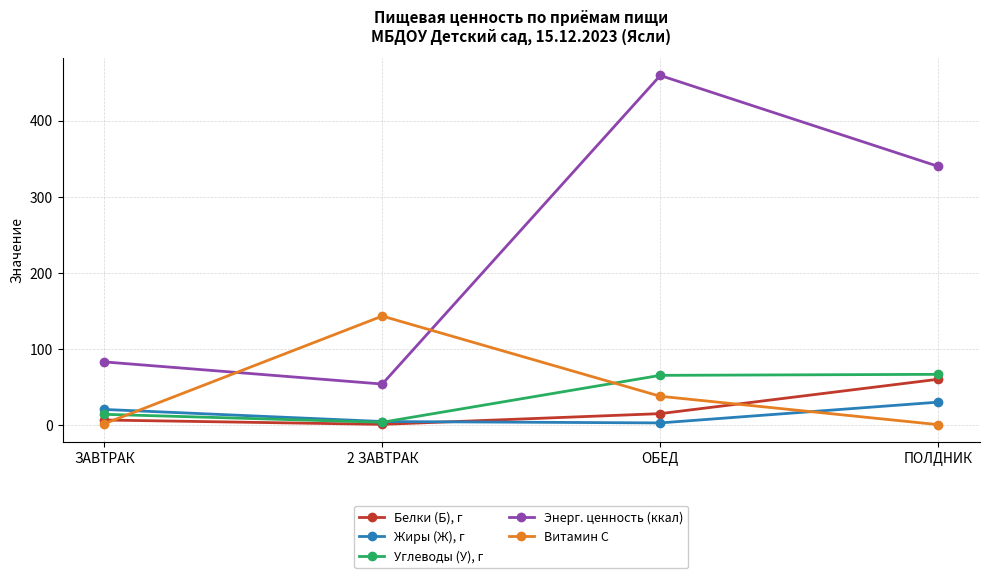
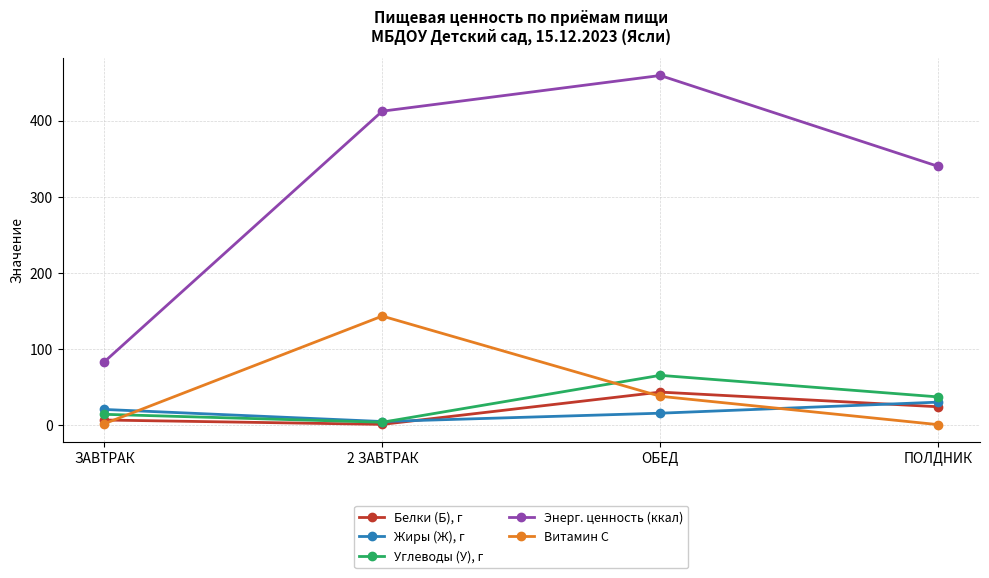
Энерг. ценность (ккал), 2 ЗАВТРАК: 50 -> 410
Белки (Б), г, ОБЕД: 10 -> 40
Жиры (Ж), г, ОБЕД: 0 -> 20
Белки (Б), г, ПОЛДНИК: 60 -> 20
Углеводы (У), г, ПОЛДНИК: 70 -> 40
